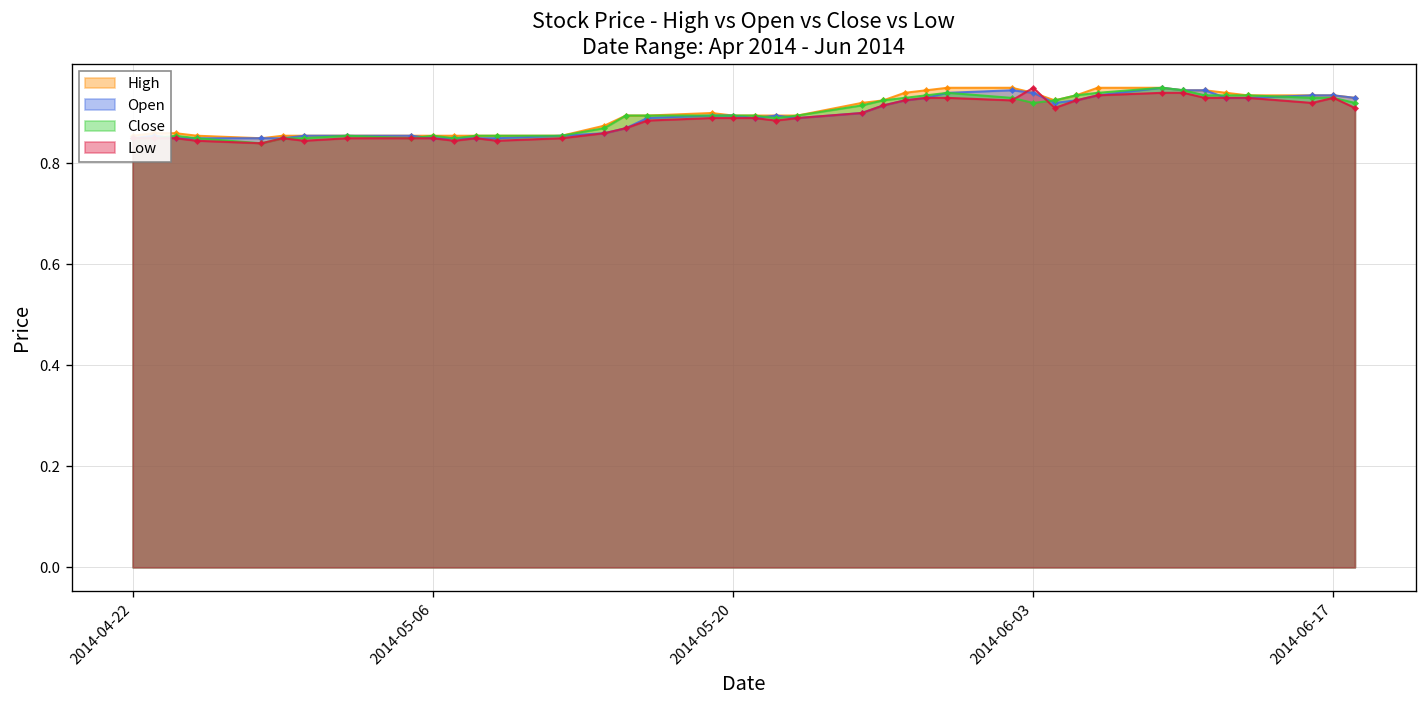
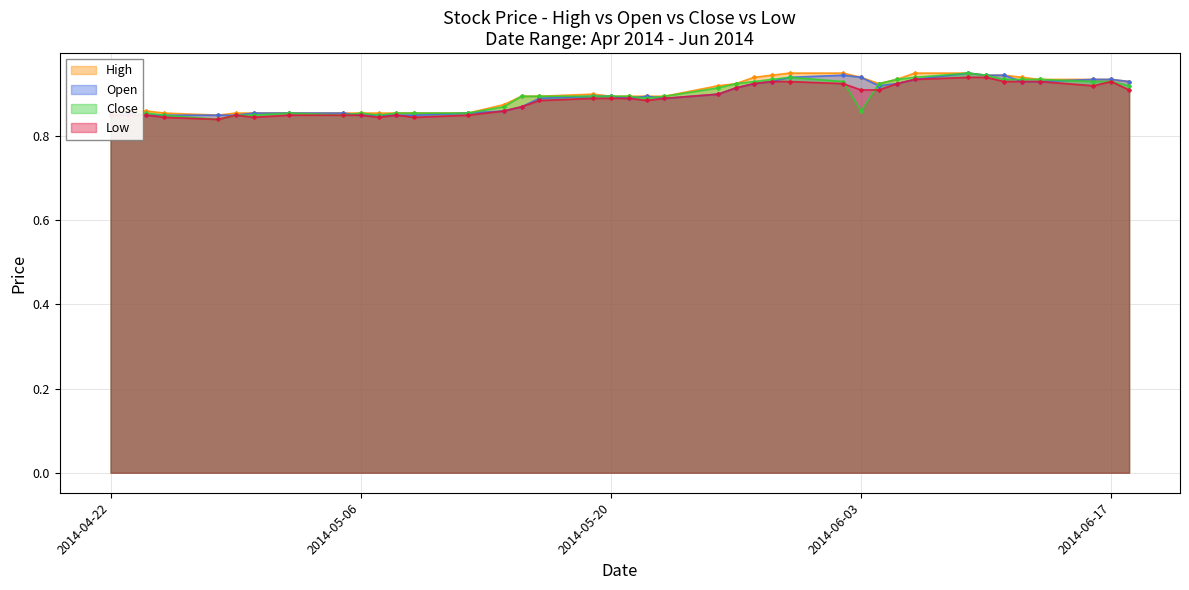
Close, 2014-06-03: 0.92 -> 0.86
Low, 2014-06-03: 0.95 -> 0.91
